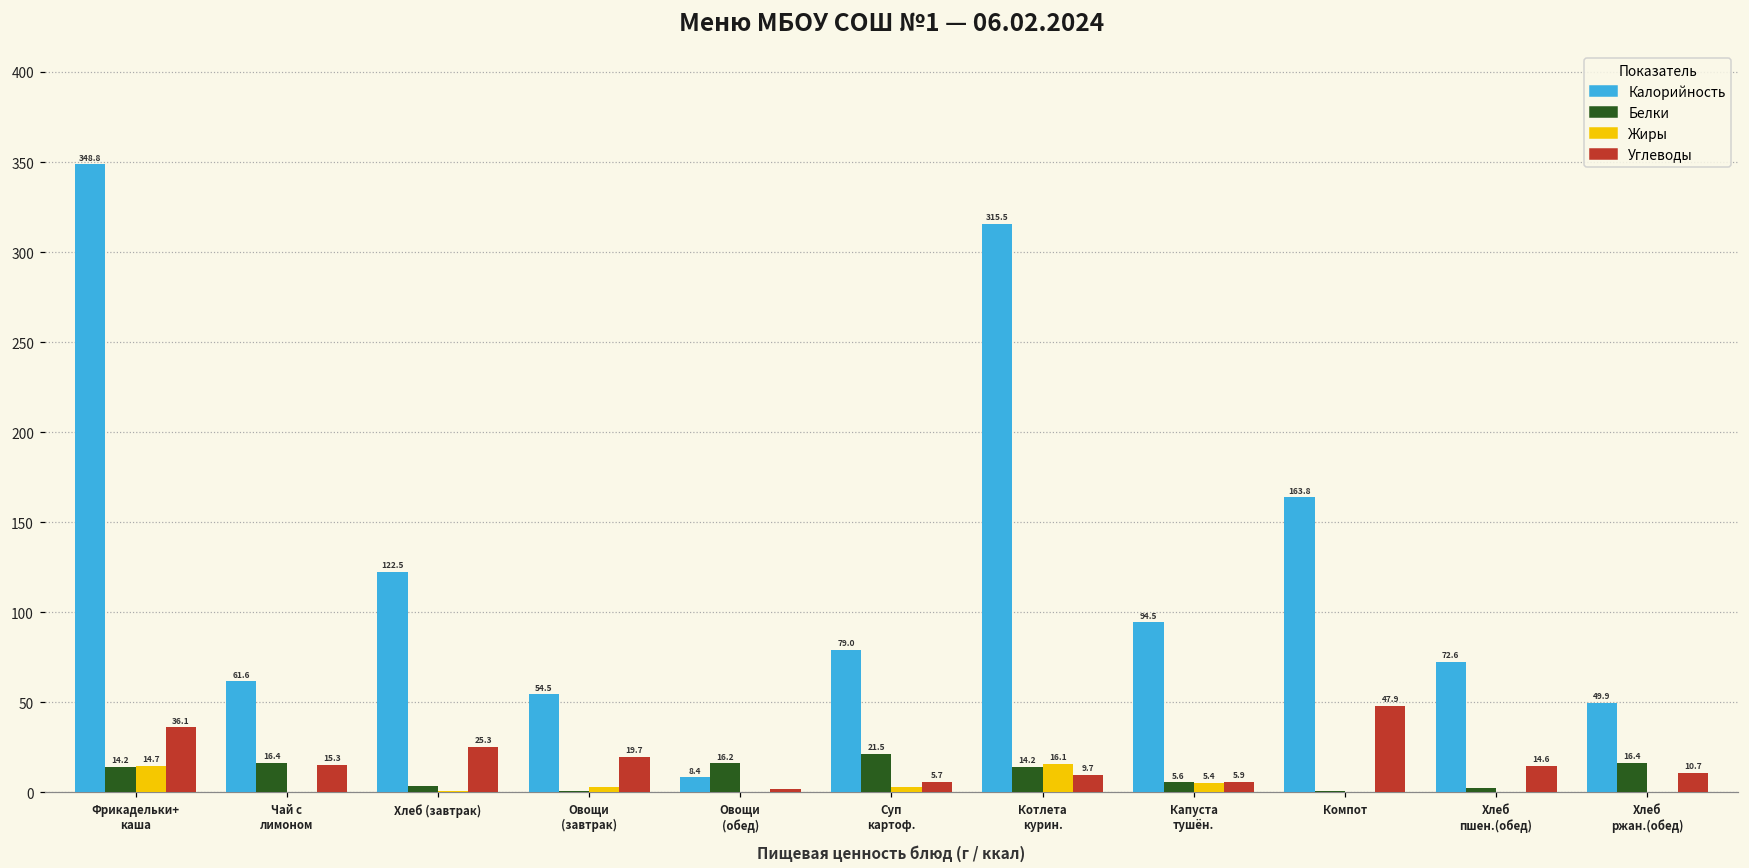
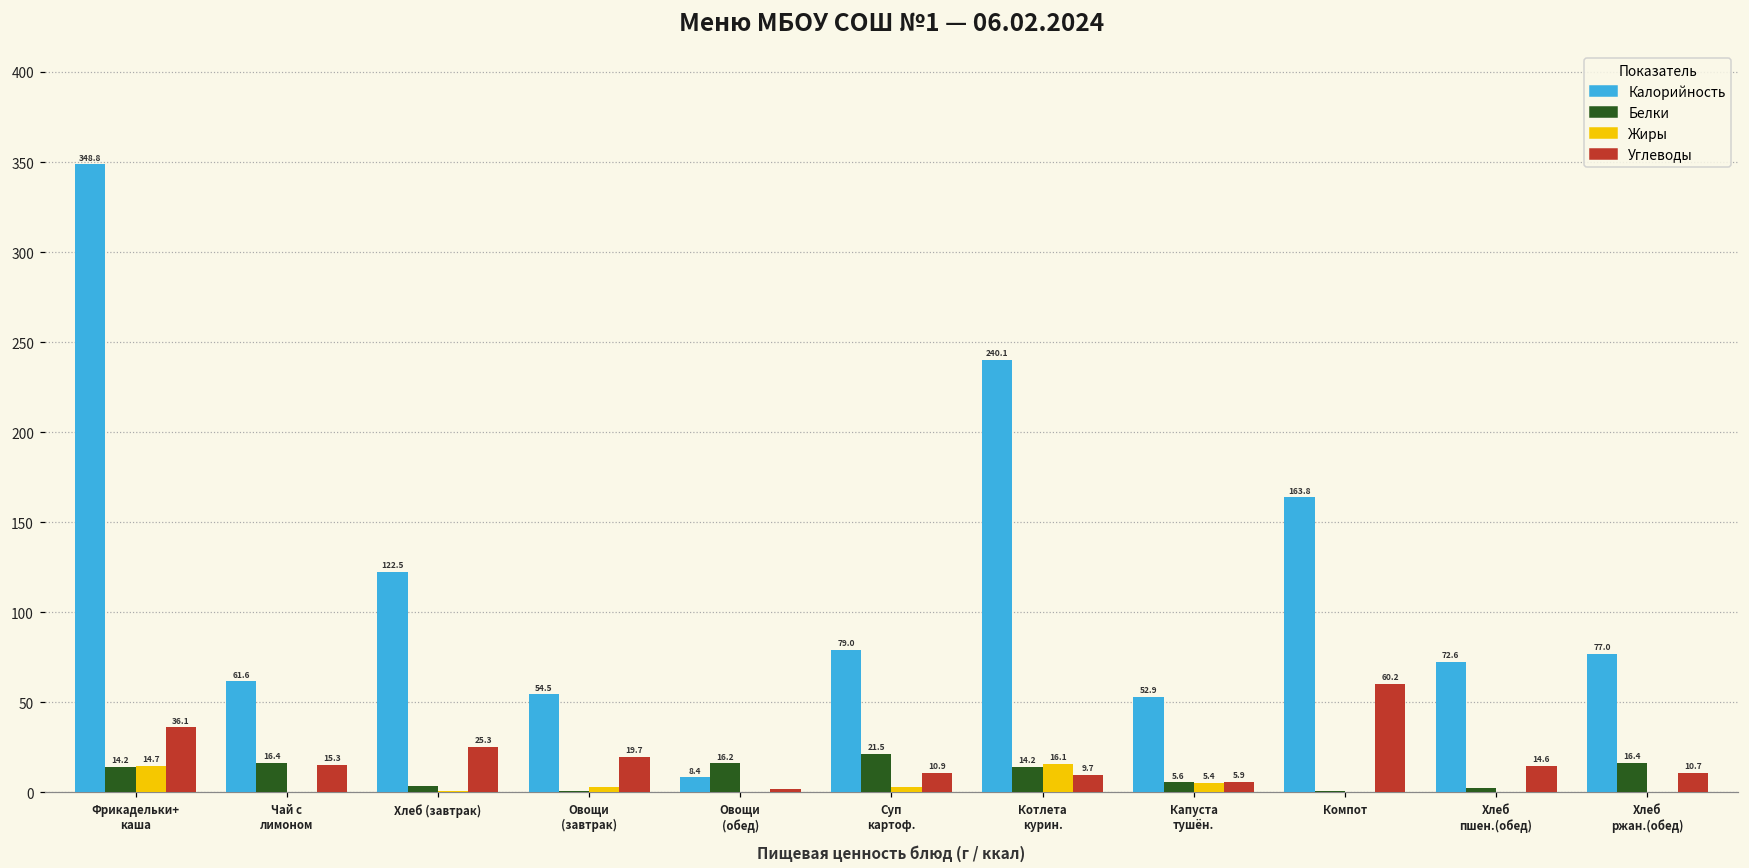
Углеводы, Суп картоф.: 5.7 -> 10.9
Калорийность, Котлета курин.: 315.5 -> 240.1
Калорийность, Капуста тушён.: 94.5 -> 52.9
Углеводы, Компот: 47.9 -> 60.2
Калорийность, Хлеб ржан.(обед): 49.9 -> 77.0
